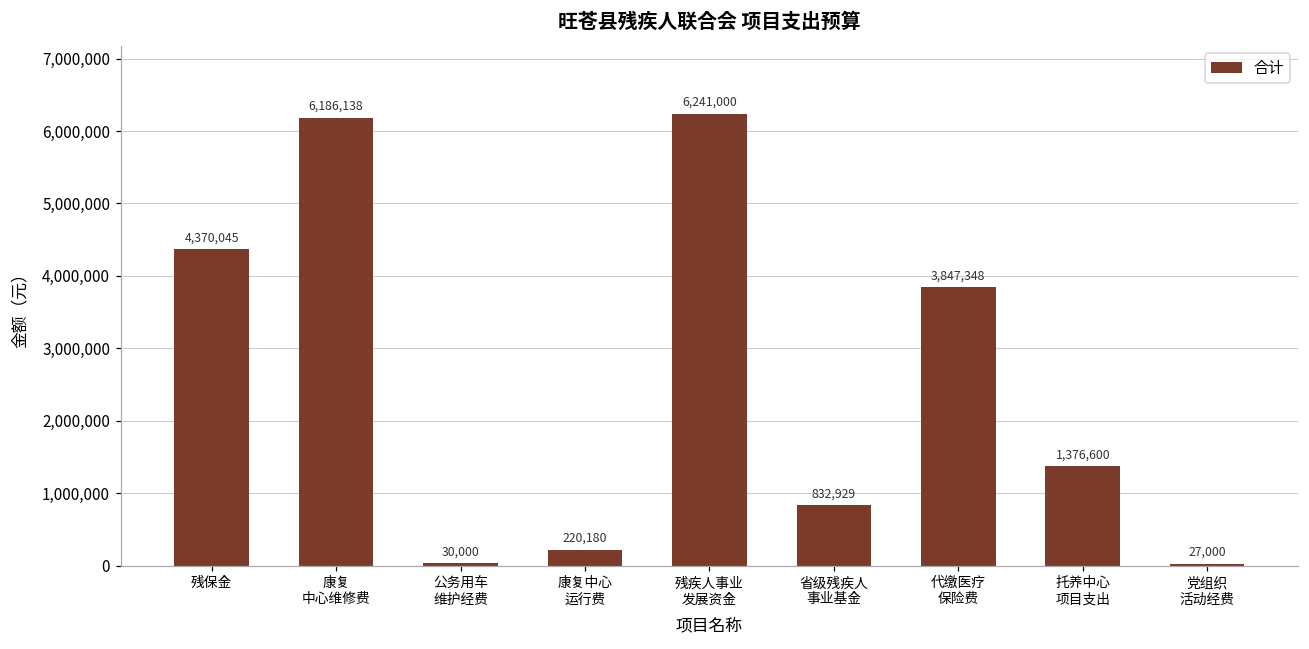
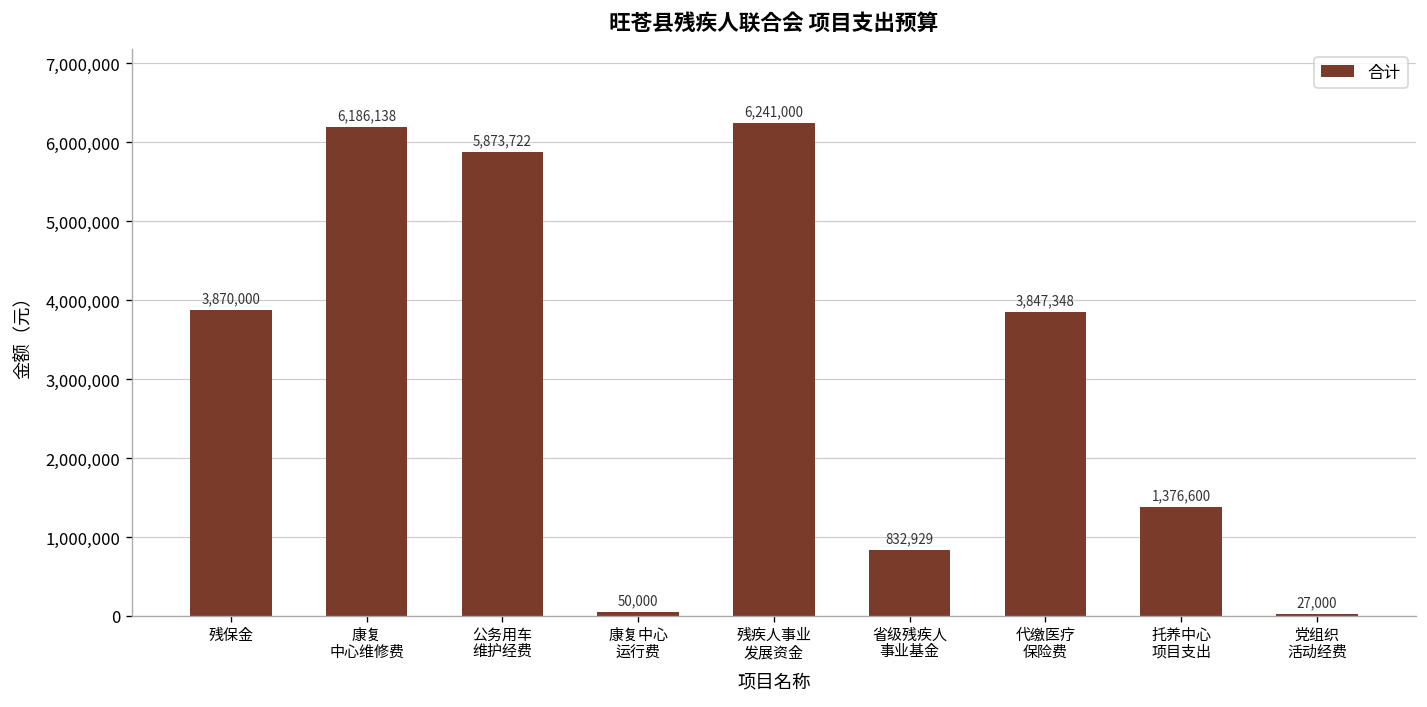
残保金: 4,370,045 -> 3,870,000
公务用车 维护经费: 30,000 -> 5,873,722
康复中心 运行费: 220,180 -> 50,000
